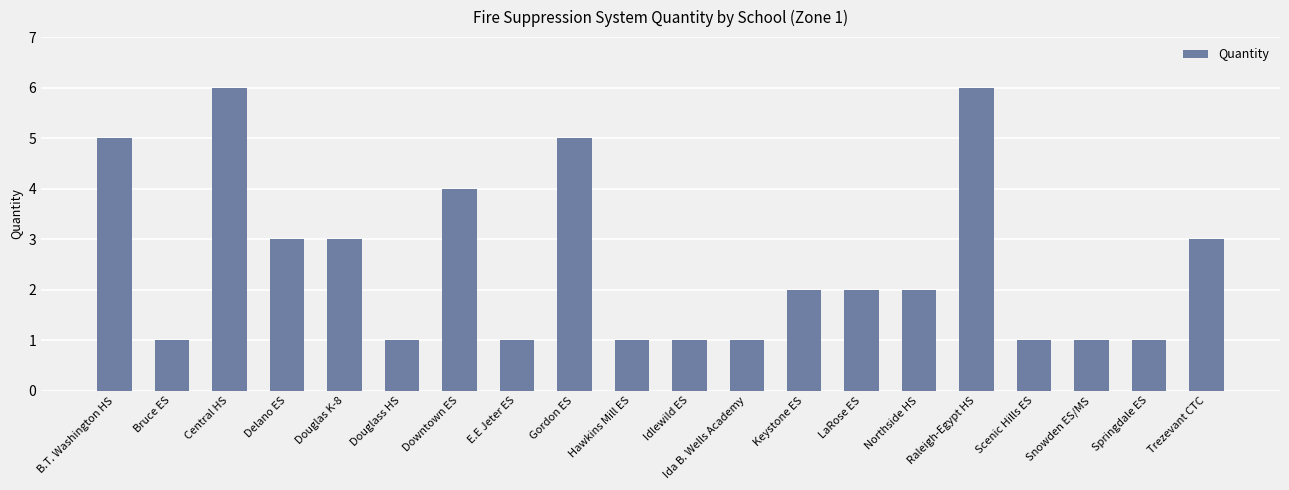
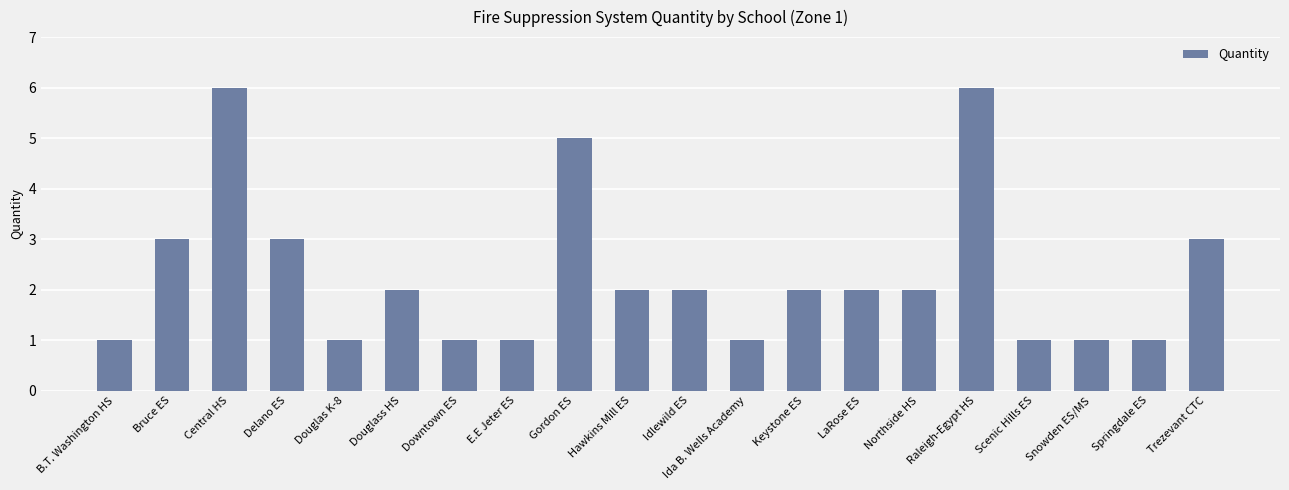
B.T. Washington HS: 5 -> 1
Bruce ES: 1 -> 3
Douglas K-8: 3 -> 1
Douglass HS: 1 -> 2
Downtown ES: 4 -> 1
Hawkins Mill ES: 1 -> 2
Idlewild ES: 1 -> 2
